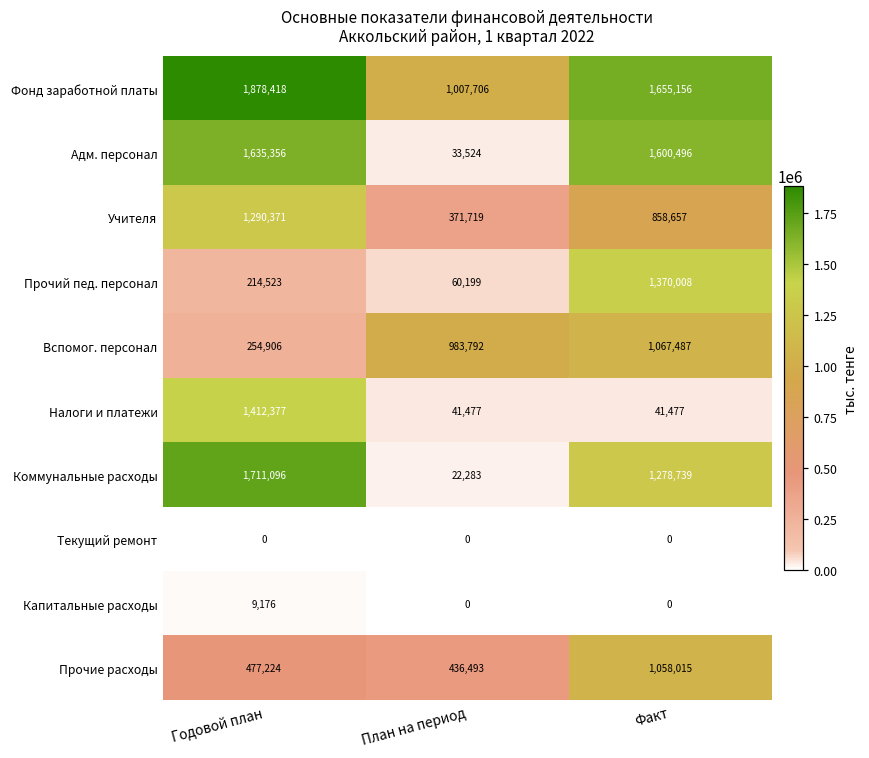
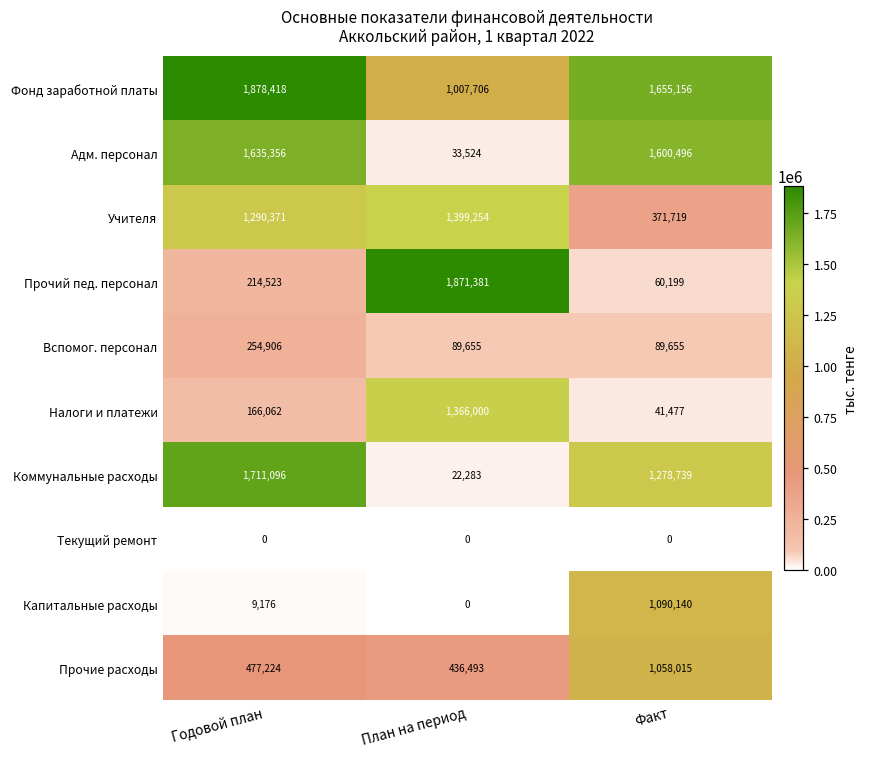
Учителя, План на период: 371,719 -> 1,399,254
Учителя, Факт: 858,657 -> 371,719
Прочий пед. персонал, План на период: 60,199 -> 1,871,381
Прочий пед. персонал, Факт: 1,370,008 -> 60,199
Вспомог. персонал, План на период: 983,792 -> 89,655
Вспомог. персонал, Факт: 1,067,487 -> 89,655
Налоги и платежи, Годовой план: 1,412,377 -> 166,062
Налоги и платежи, План на период: 41,477 -> 1,366,000
Капитальные расходы, Факт: 0 -> 1,090,140
